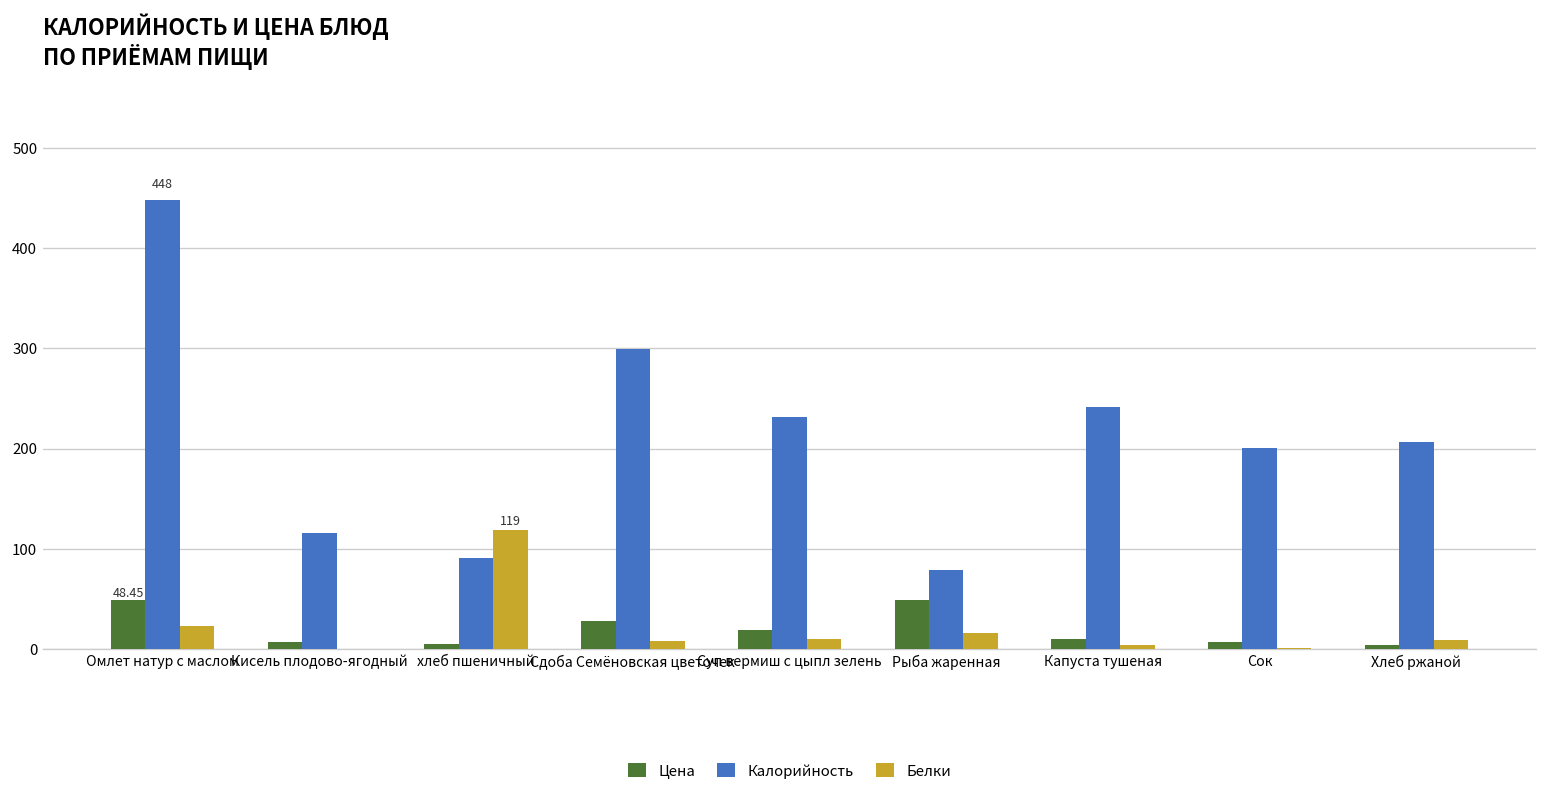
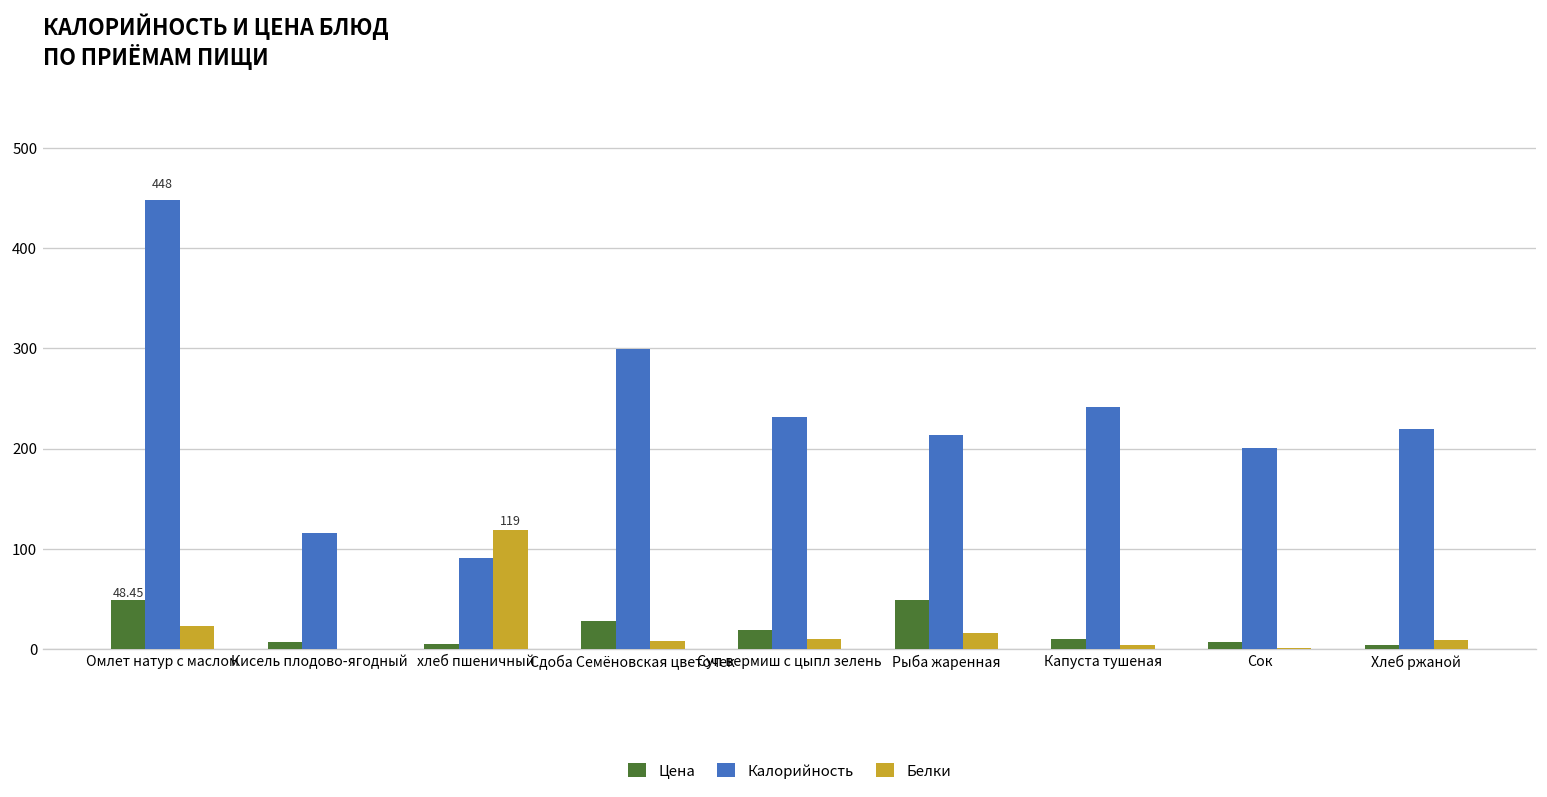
Калорийность, Рыба жаренная: 80 -> 210
Калорийность, Хлеб ржаной: 210 -> 220
